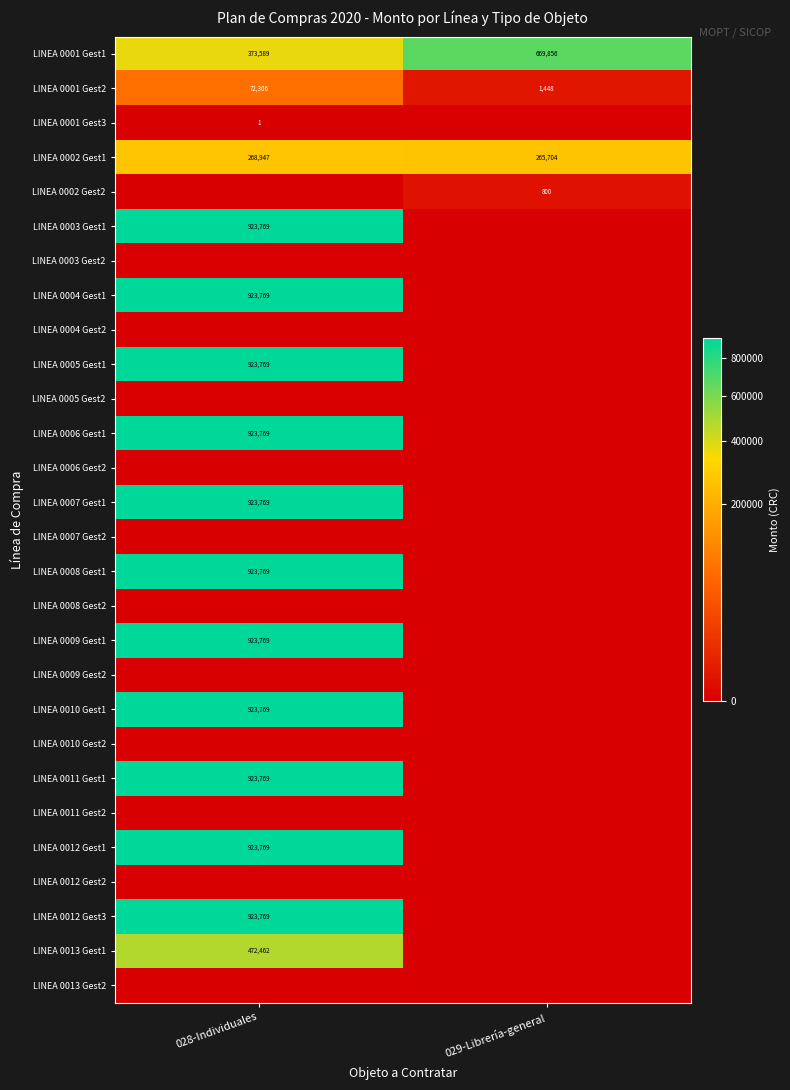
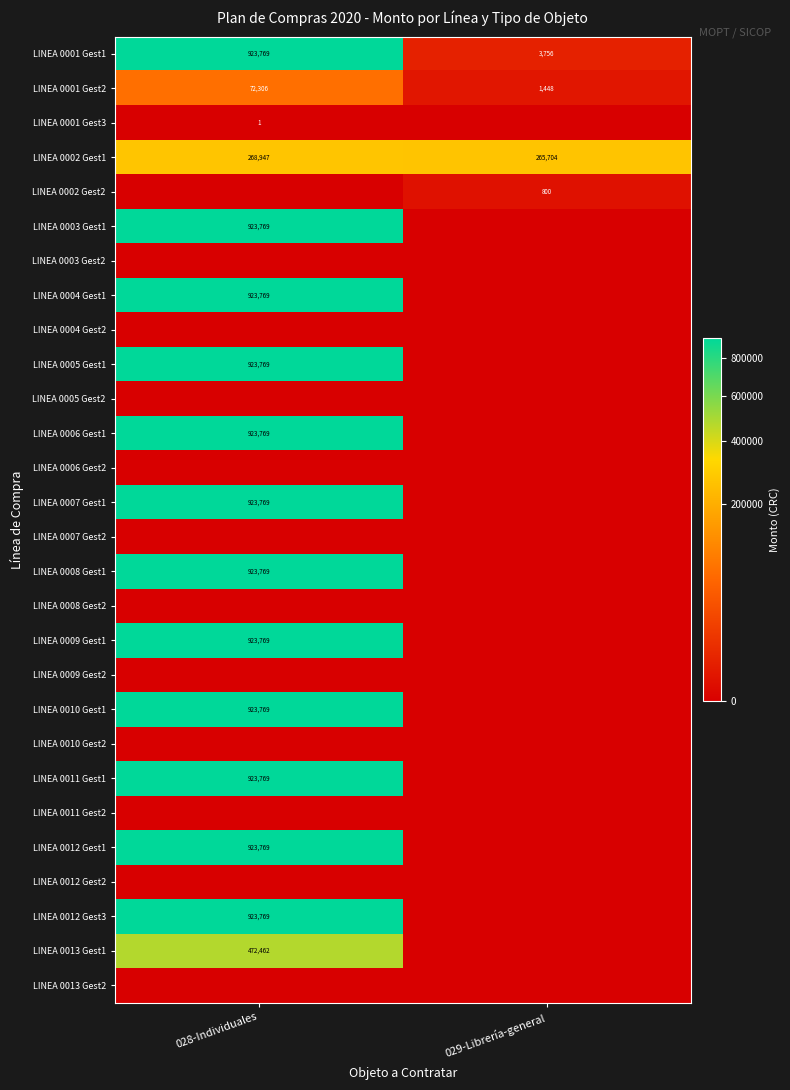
LINEA 0001 Gest1, 028-Individuales: 373,589 -> 923,769
LINEA 0001 Gest1, 029-Librería-general: 669,856 -> 3,756
